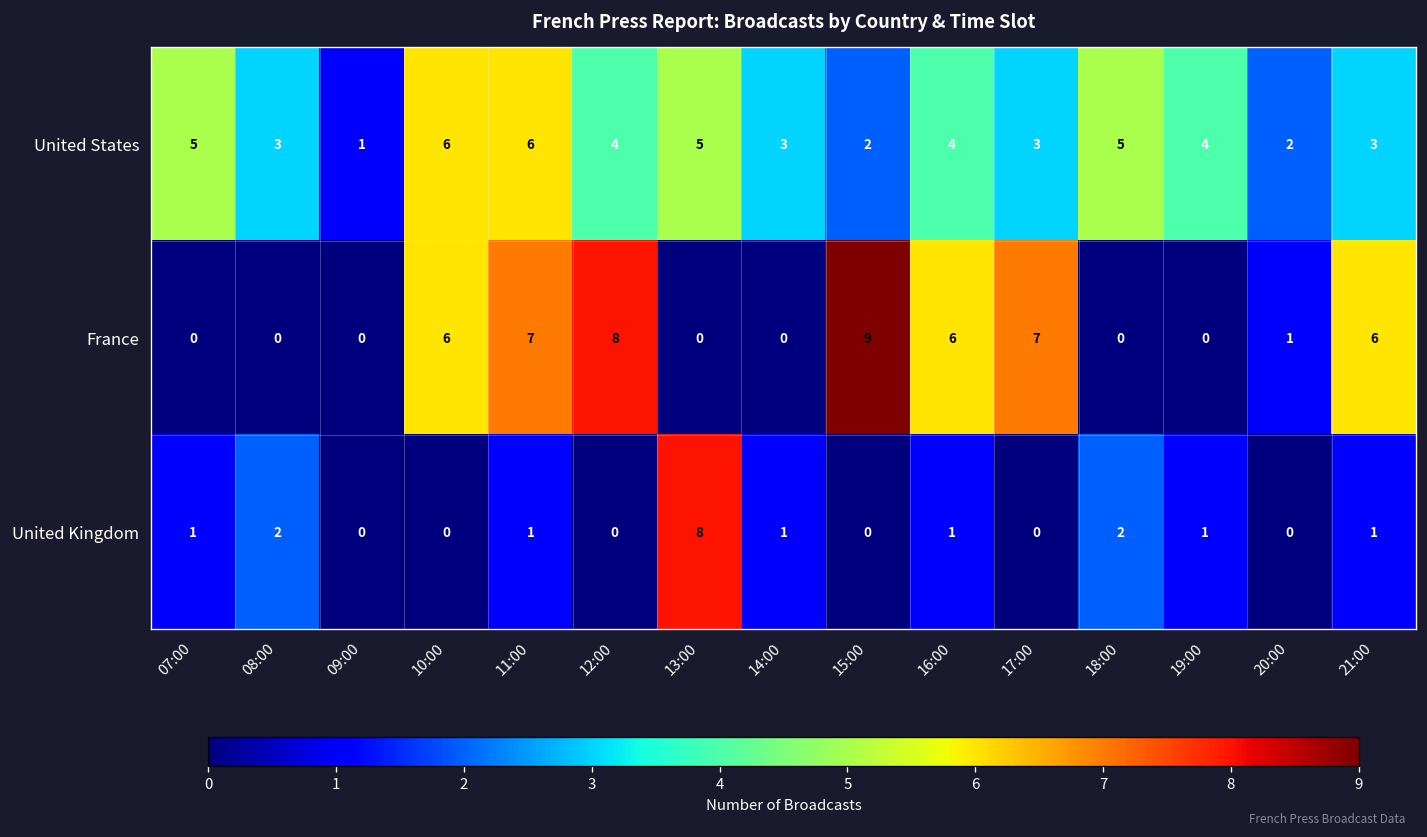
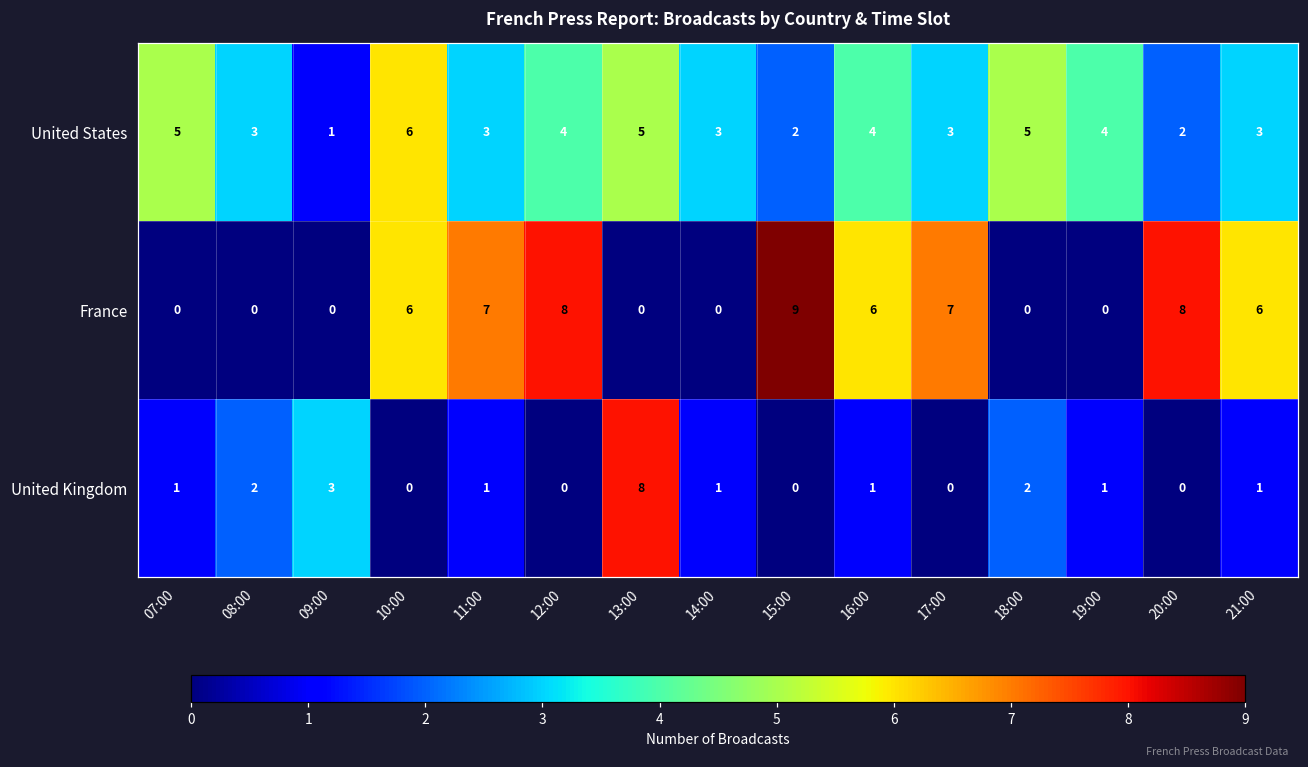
United States, 11:00: 6 -> 3
France, 20:00: 1 -> 8
United Kingdom, 09:00: 0 -> 3
